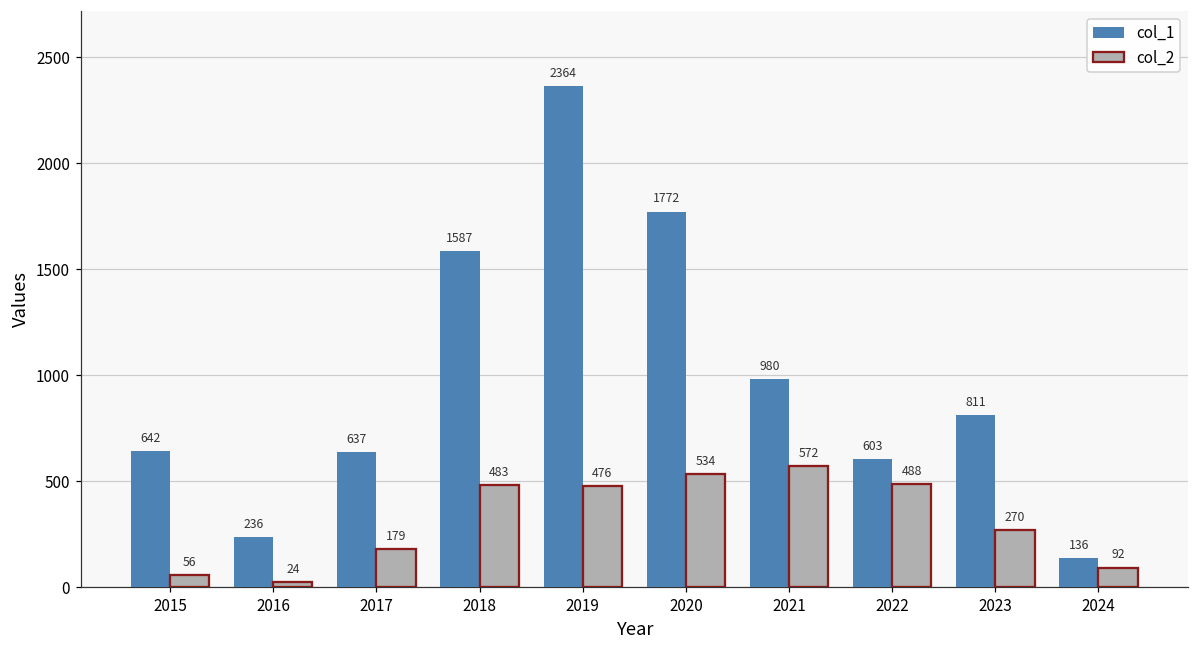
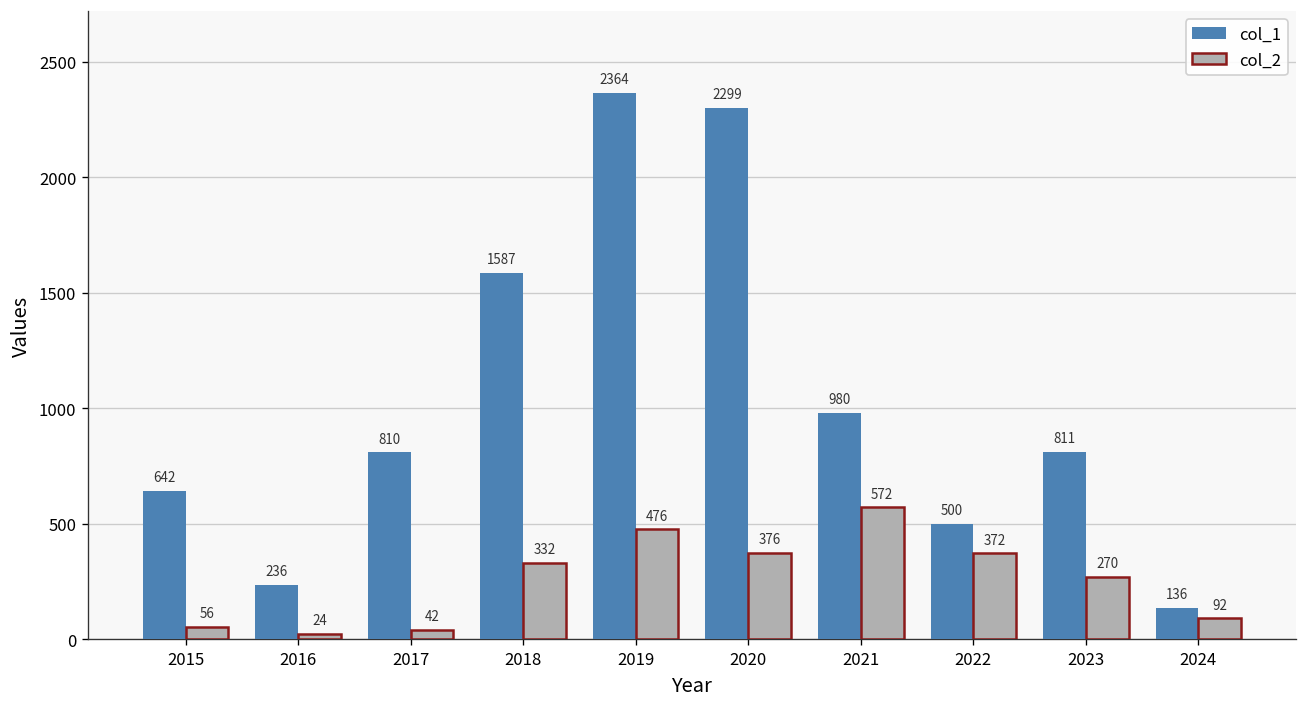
col_1, 2017: 637 -> 810
col_2, 2017: 179 -> 42
col_2, 2018: 483 -> 332
col_1, 2020: 1772 -> 2299
col_2, 2020: 534 -> 376
col_1, 2022: 603 -> 500
col_2, 2022: 488 -> 372
